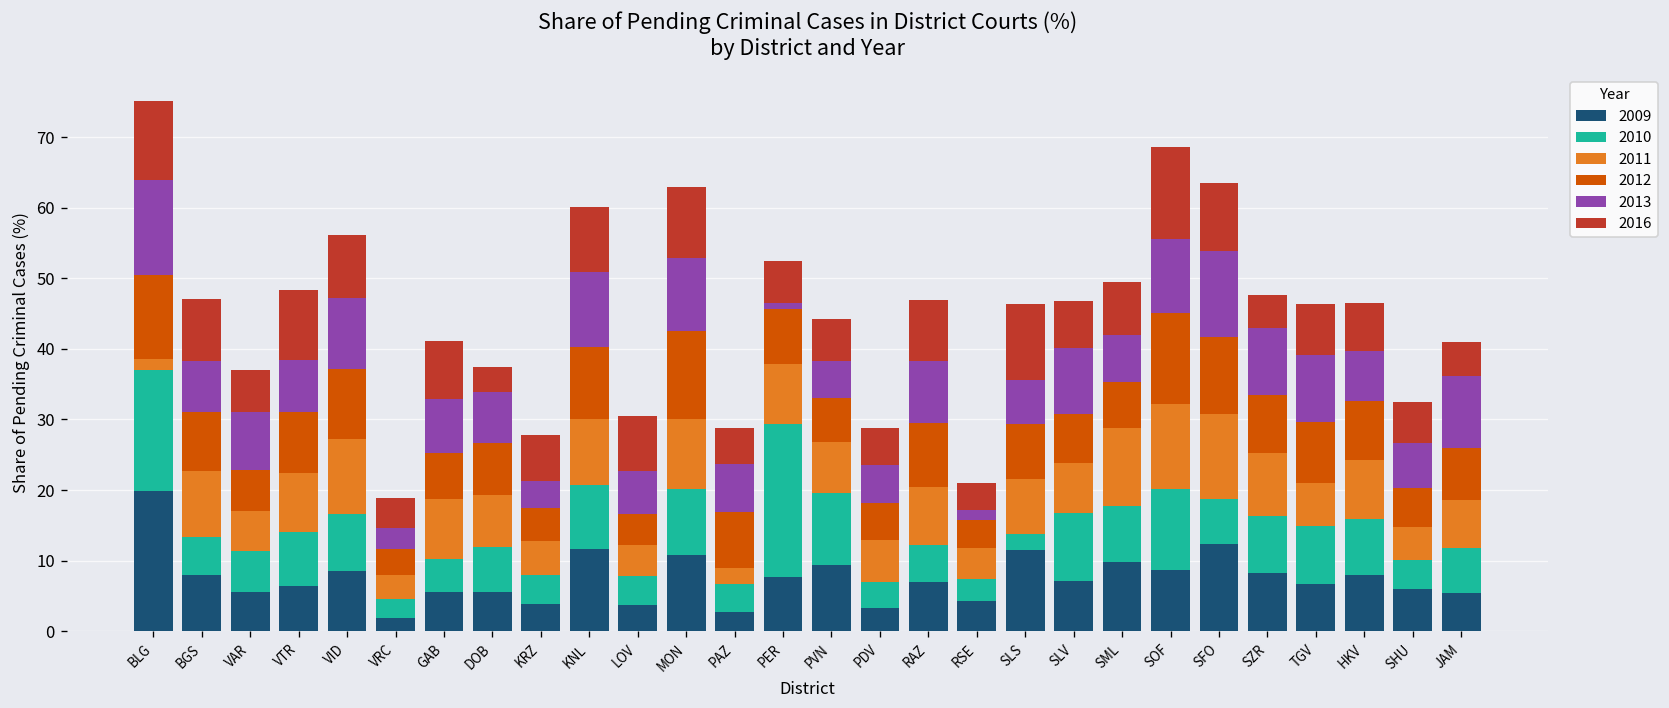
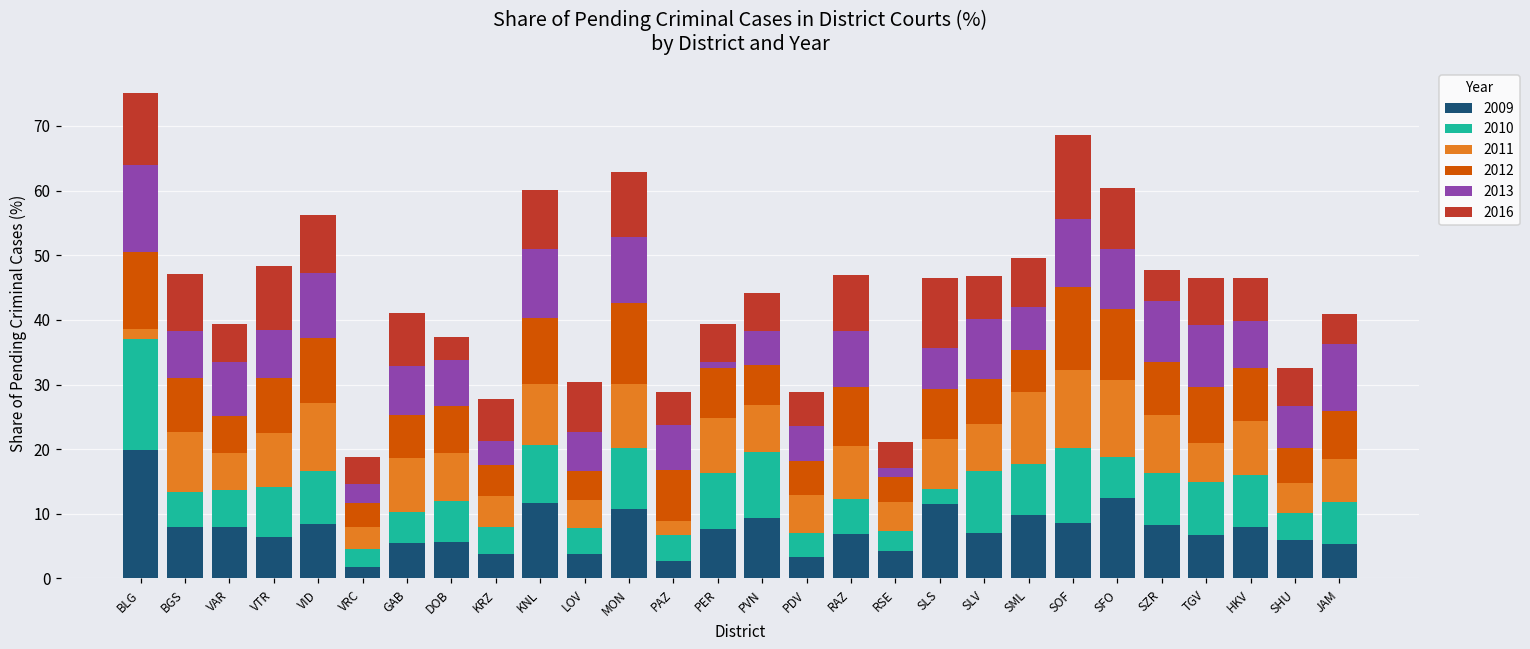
2009, VAR: 6 -> 8
2010, PER: 22 -> 9
2013, SFO: 12 -> 9
